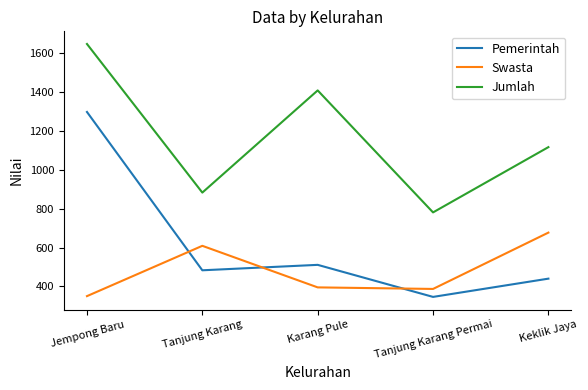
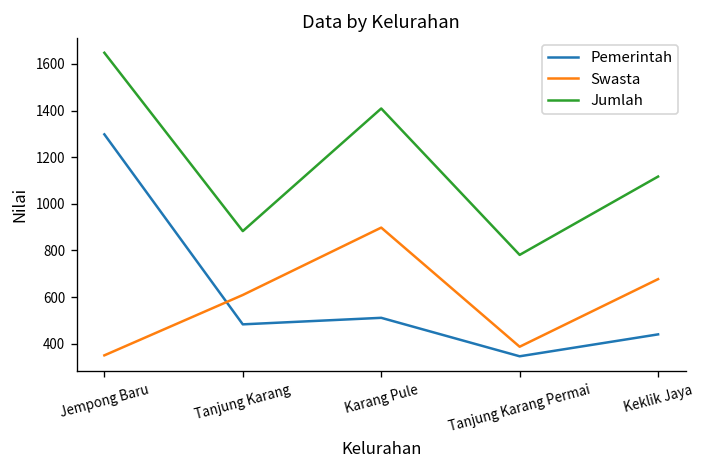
Swasta, Karang Pule: 400 -> 900
